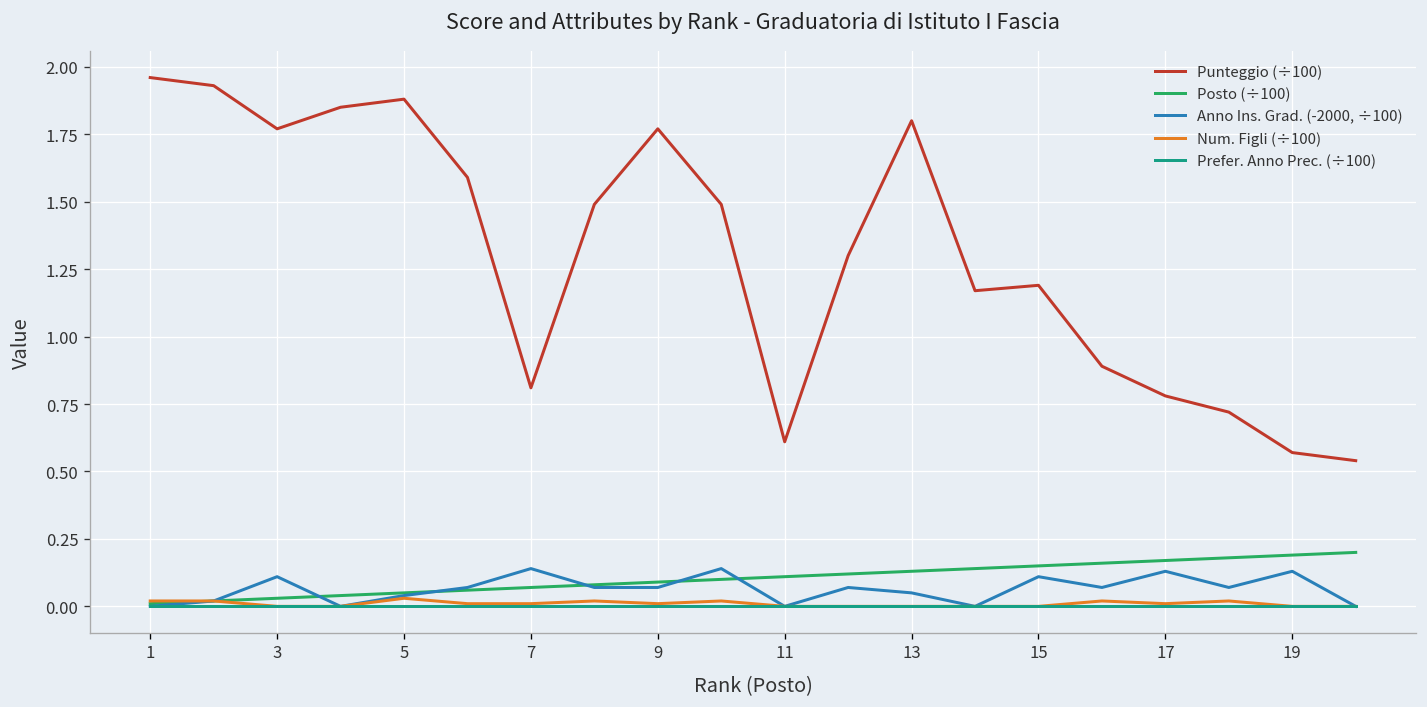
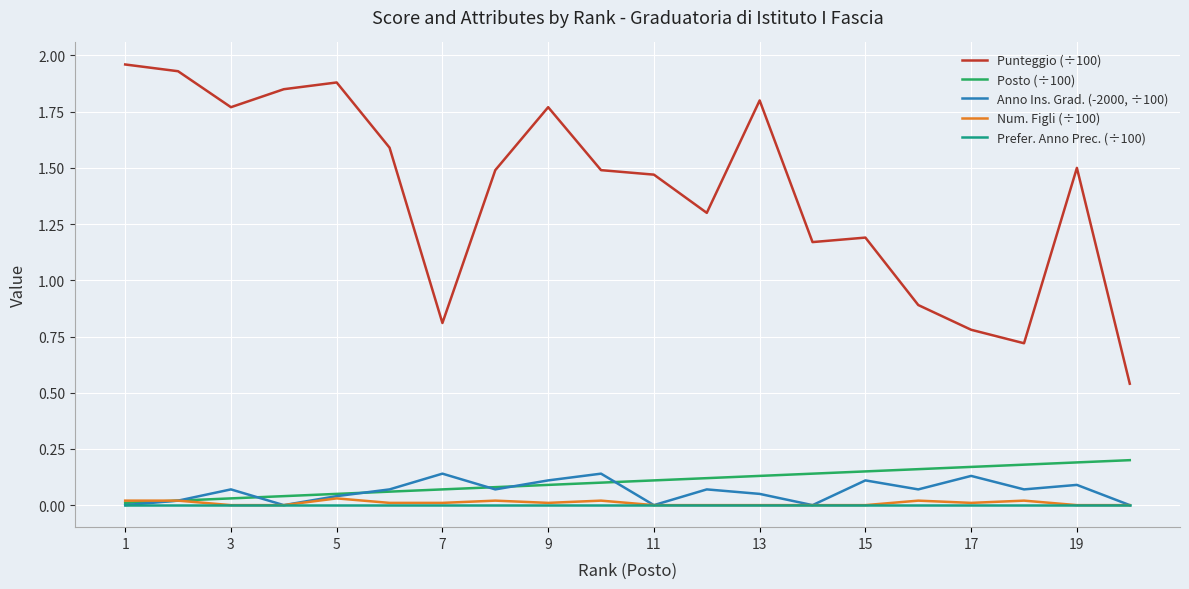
Anno Ins. Grad. (-2000, ÷100), 3: 0.11 -> 0.07
Anno Ins. Grad. (-2000, ÷100), 9: 0.07 -> 0.11
Punteggio (÷100), 11: 0.61 -> 1.47
Punteggio (÷100), 19: 0.57 -> 1.50
Anno Ins. Grad. (-2000, ÷100), 19: 0.13 -> 0.09
